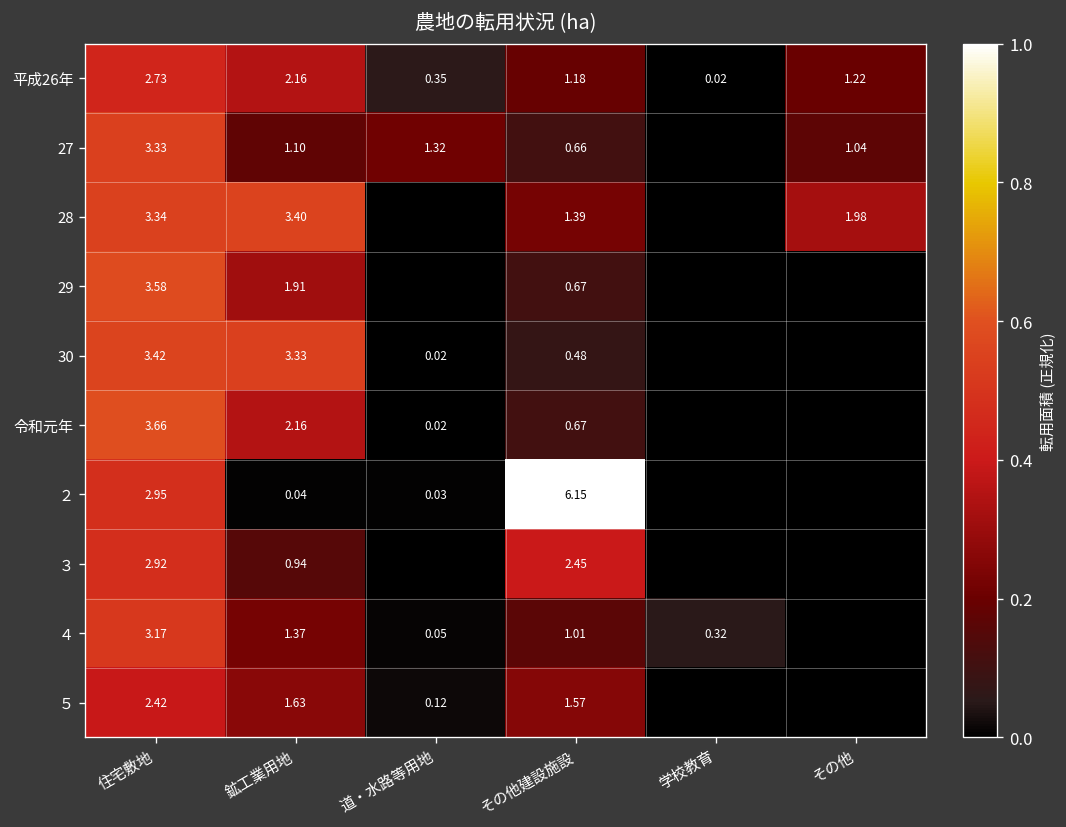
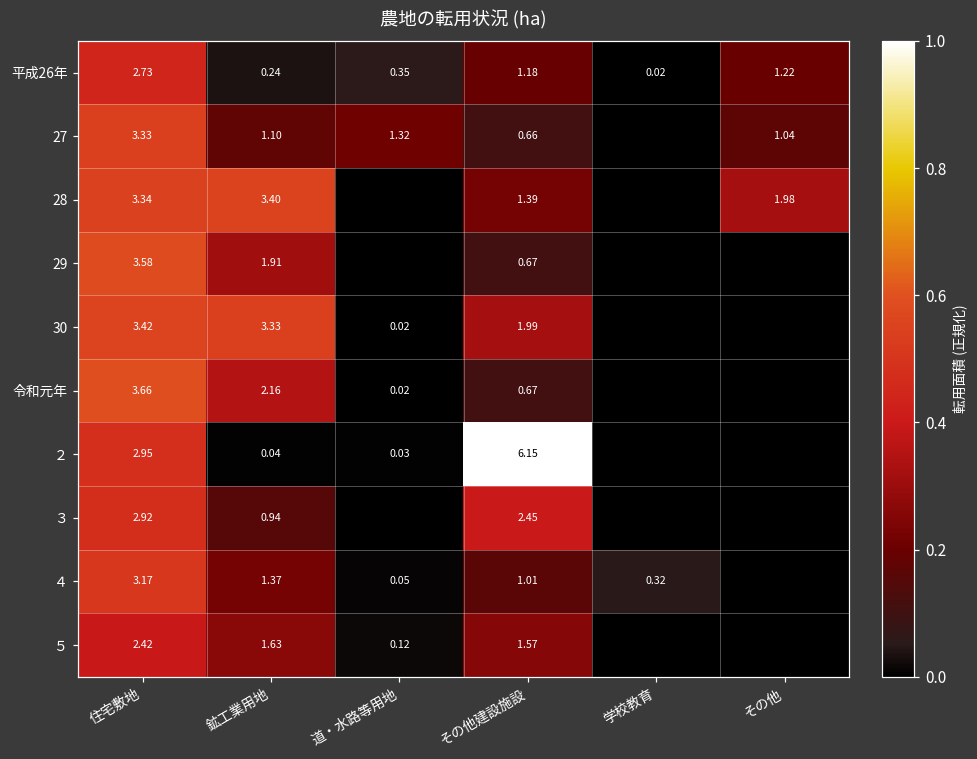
平成26年, 鉱工業用地: 2.16 -> 0.24
30, その他建設施設: 0.48 -> 1.99
